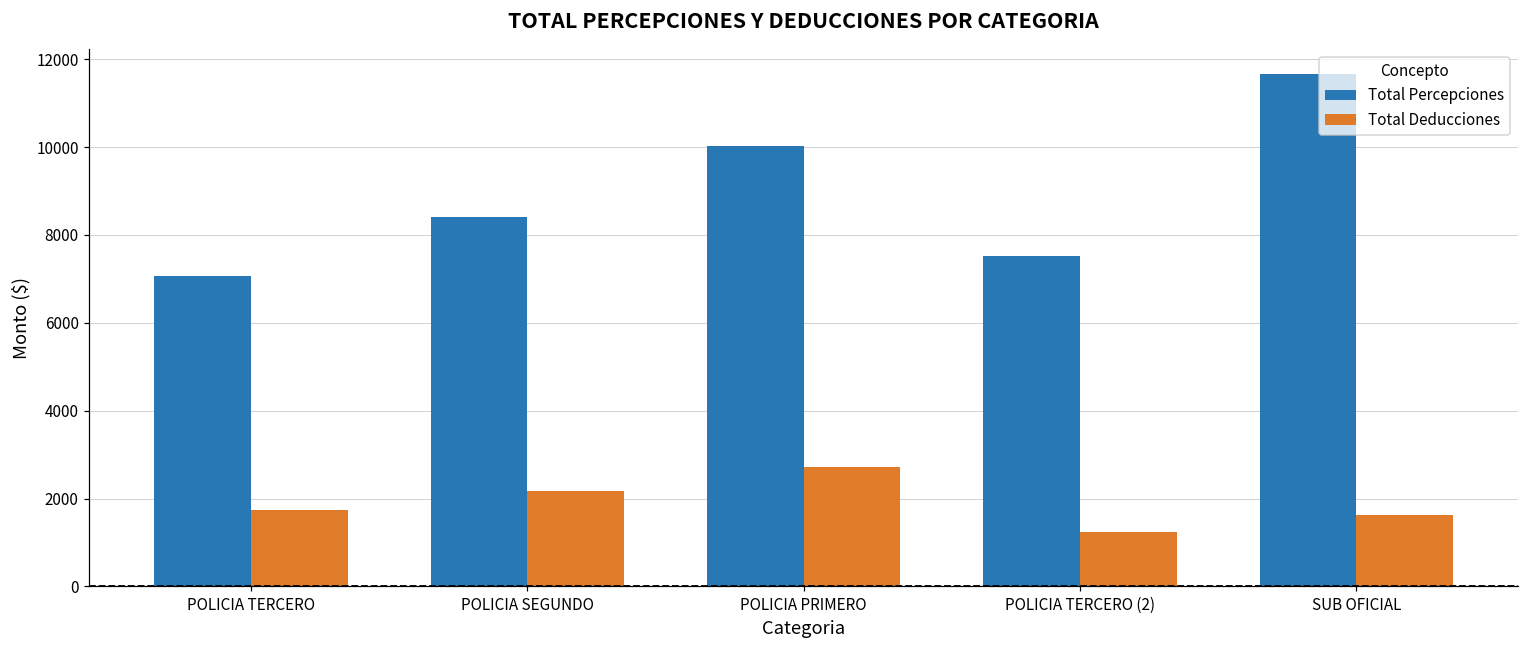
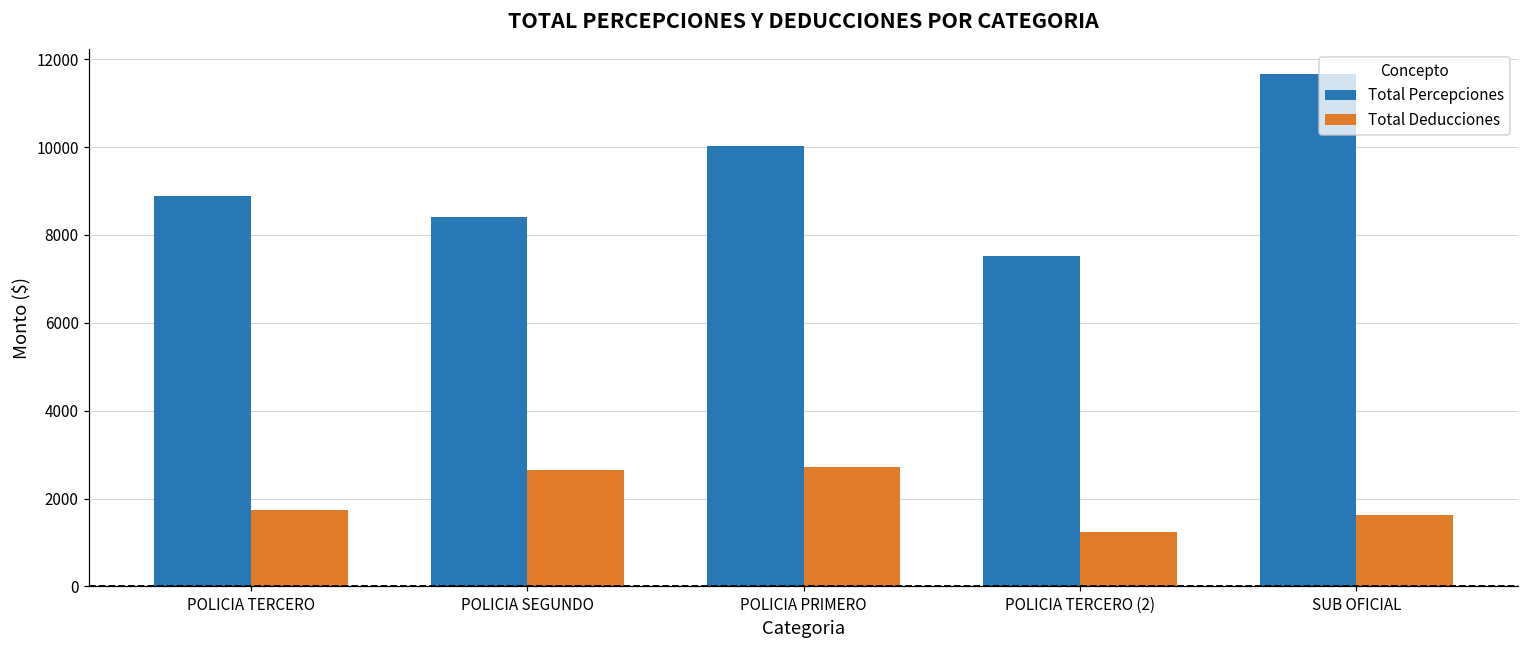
Total Percepciones, POLICIA TERCERO: 7100 -> 8900
Total Deducciones, POLICIA SEGUNDO: 2200 -> 2700
